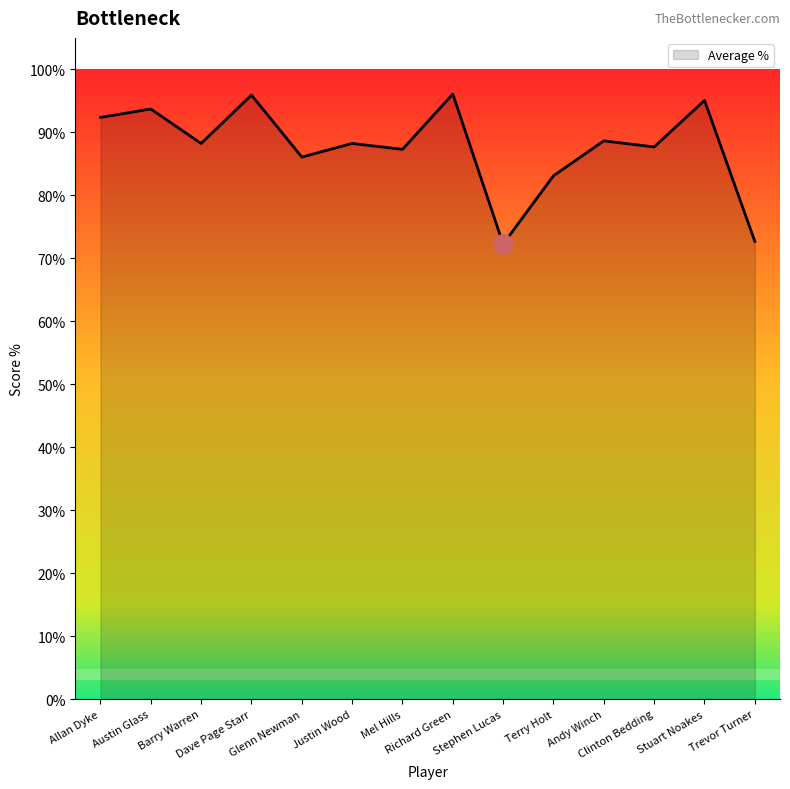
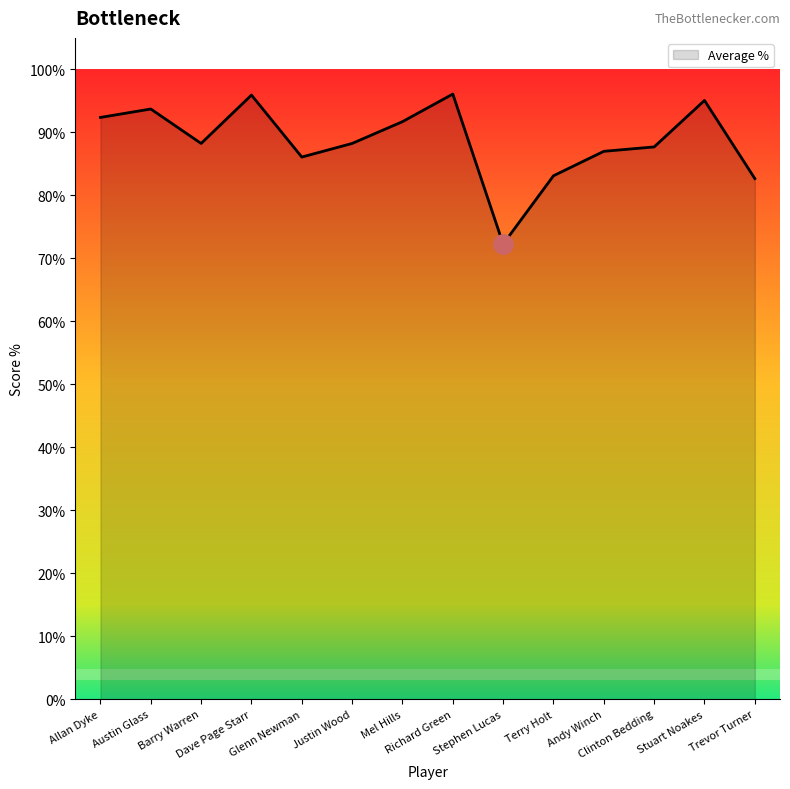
Average %, Mel Hills: 87% -> 92%
Average %, Andy Winch: 89% -> 87%
Average %, Trevor Turner: 73% -> 83%
